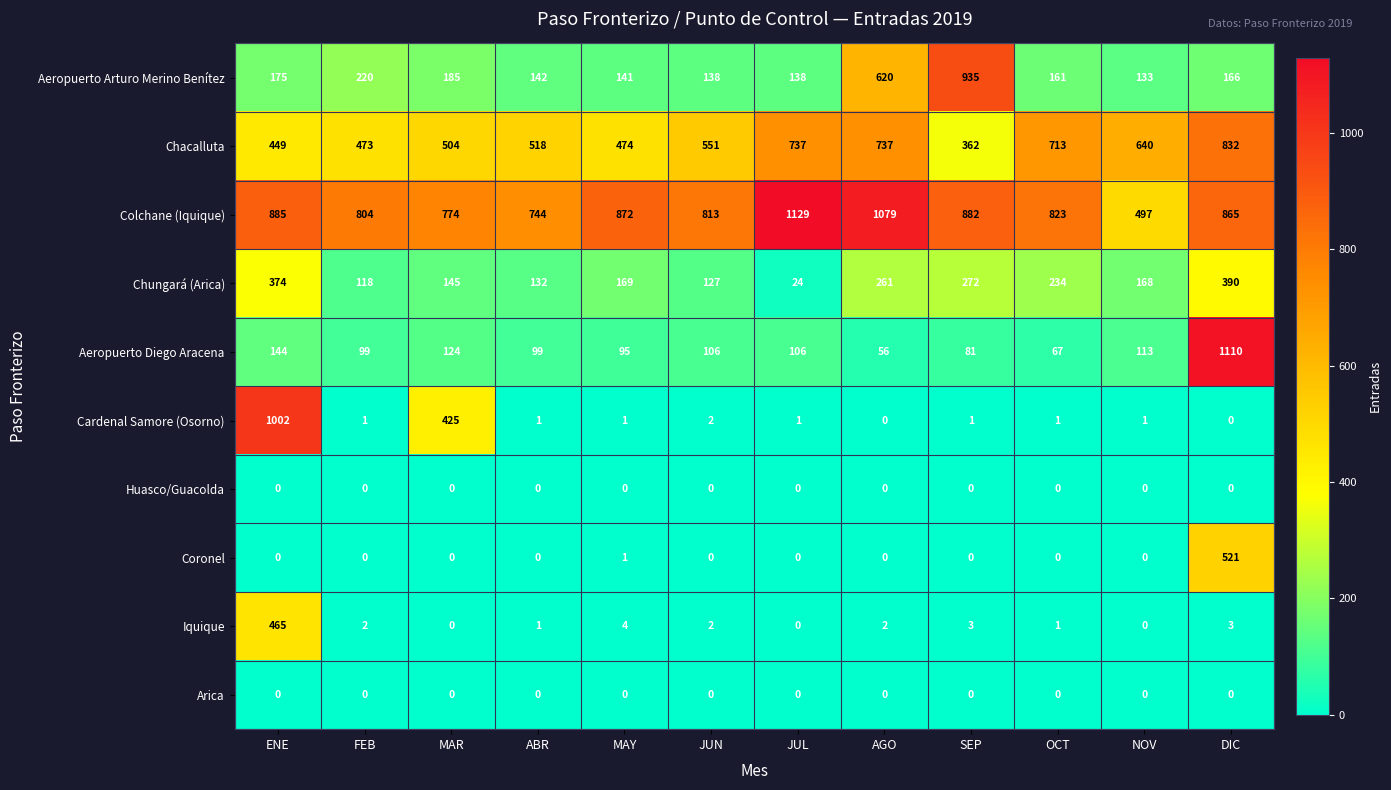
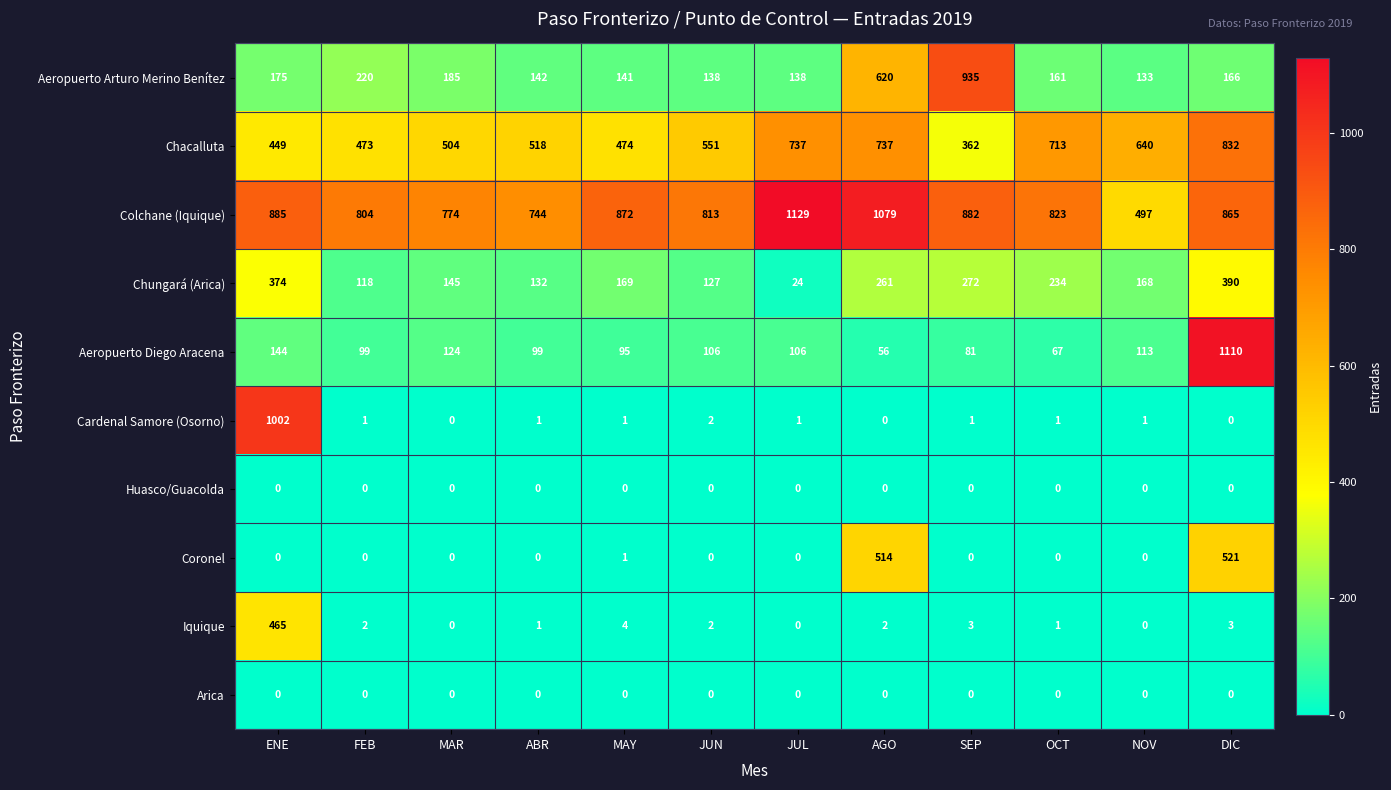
Cardenal Samore (Osorno), MAR: 425 -> 0
Coronel, AGO: 0 -> 514
